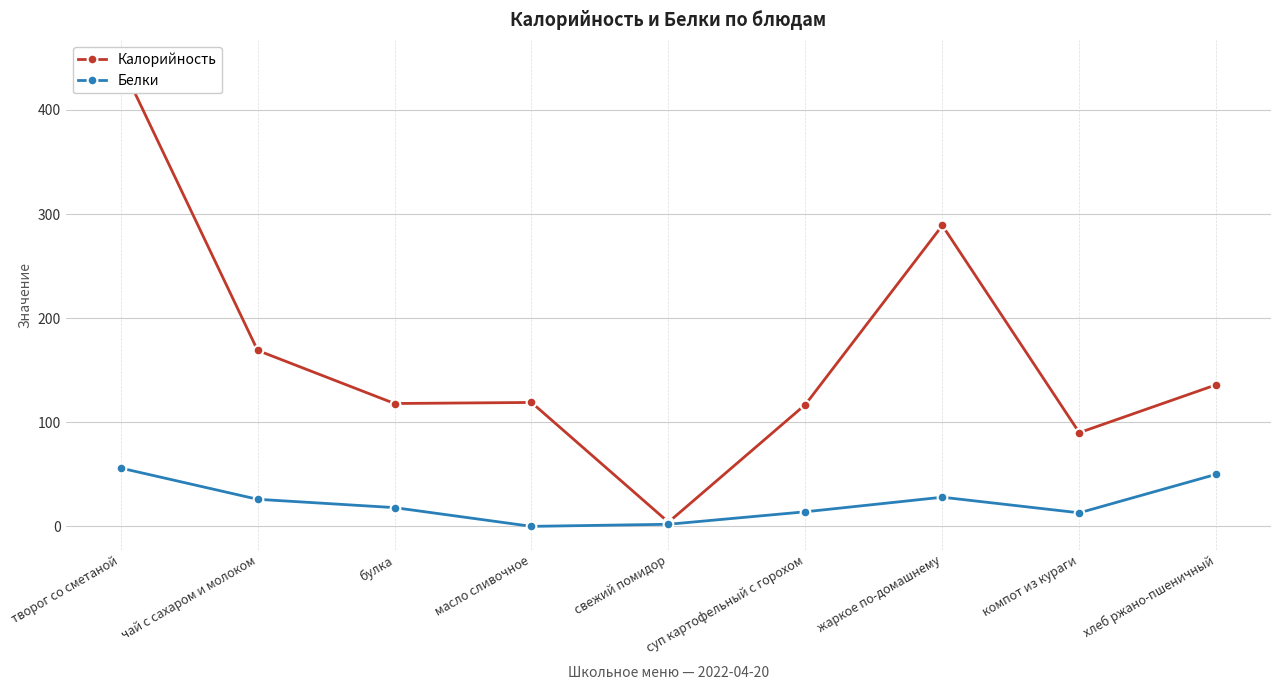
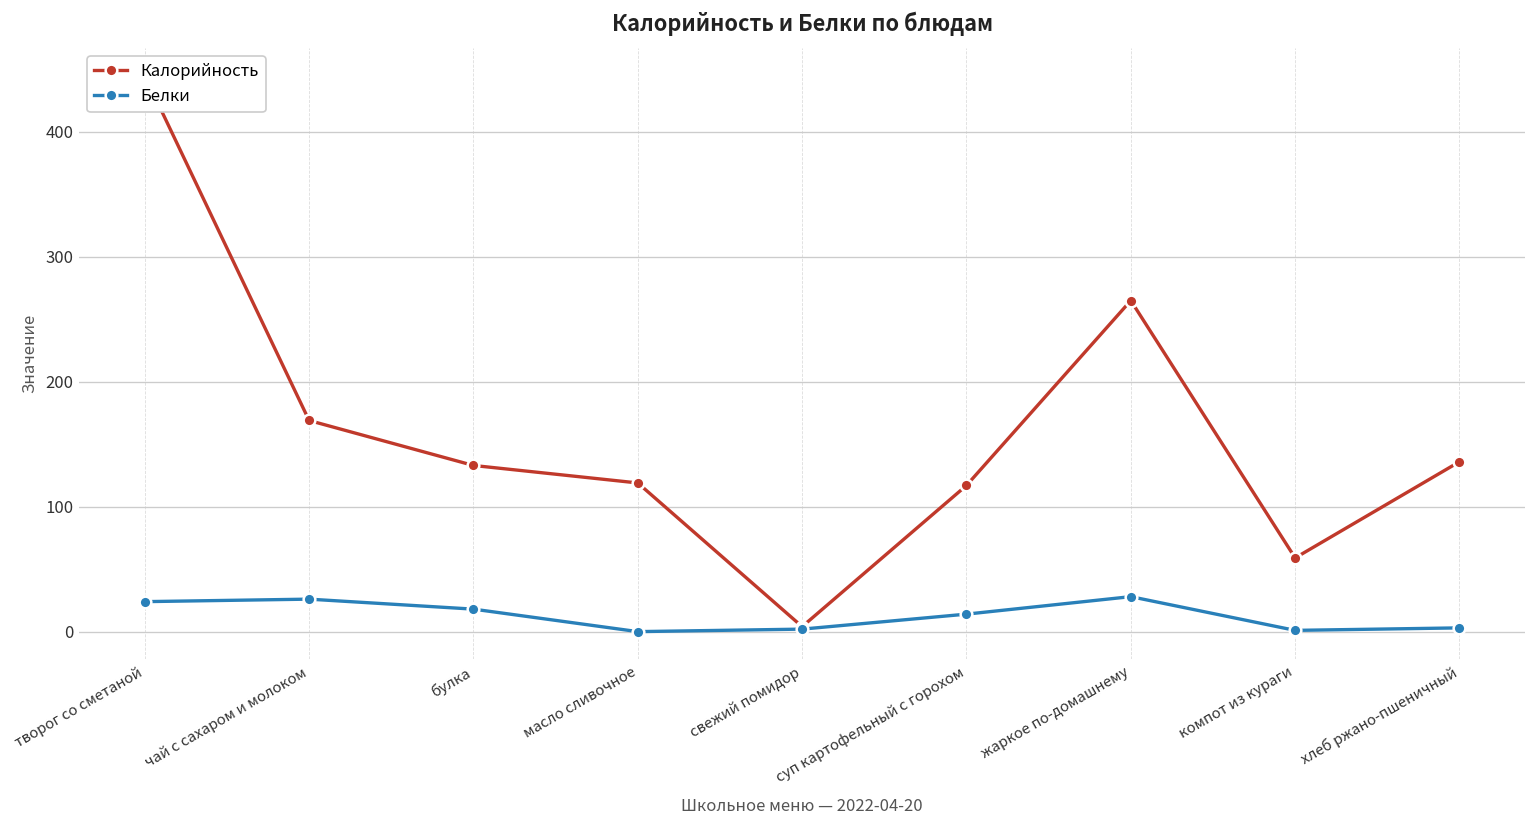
Белки, творог со сметаной: 56 -> 24
Калорийность, булка: 118 -> 133
Калорийность, жаркое по-домашнему: 289 -> 265
Калорийность, компот из кураги: 90 -> 59
Белки, компот из кураги: 13 -> 1
Белки, хлеб ржано-пшеничный: 50 -> 3
